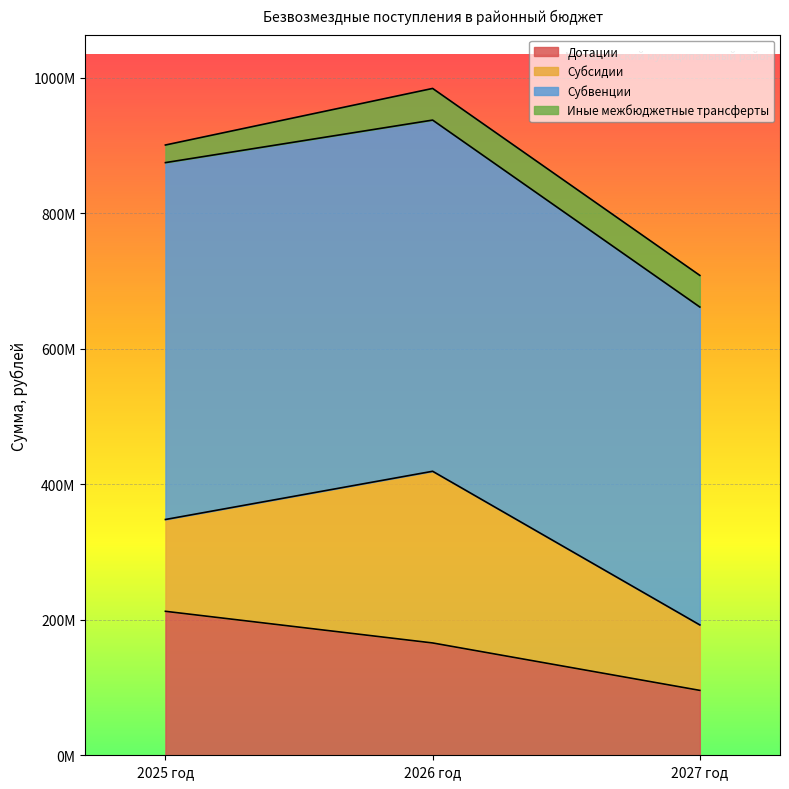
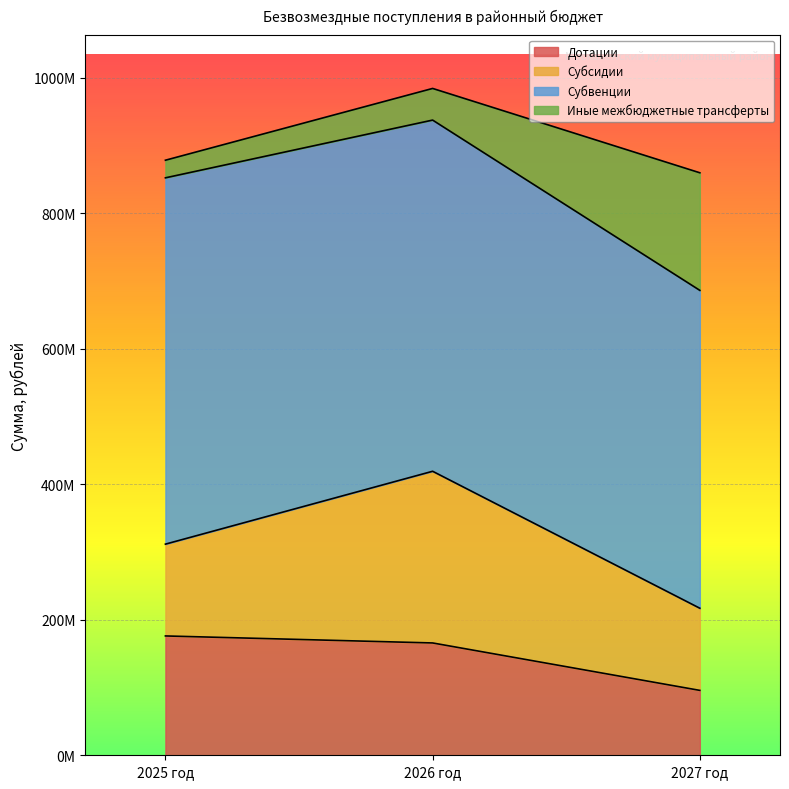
Дотации, 2025 год: 210000000 -> 180000000
Субвенции, 2025 год: 530000000 -> 540000000
Субсидии, 2027 год: 100000000 -> 120000000
Иные межбюджетные трансферты, 2027 год: 50000000 -> 170000000
